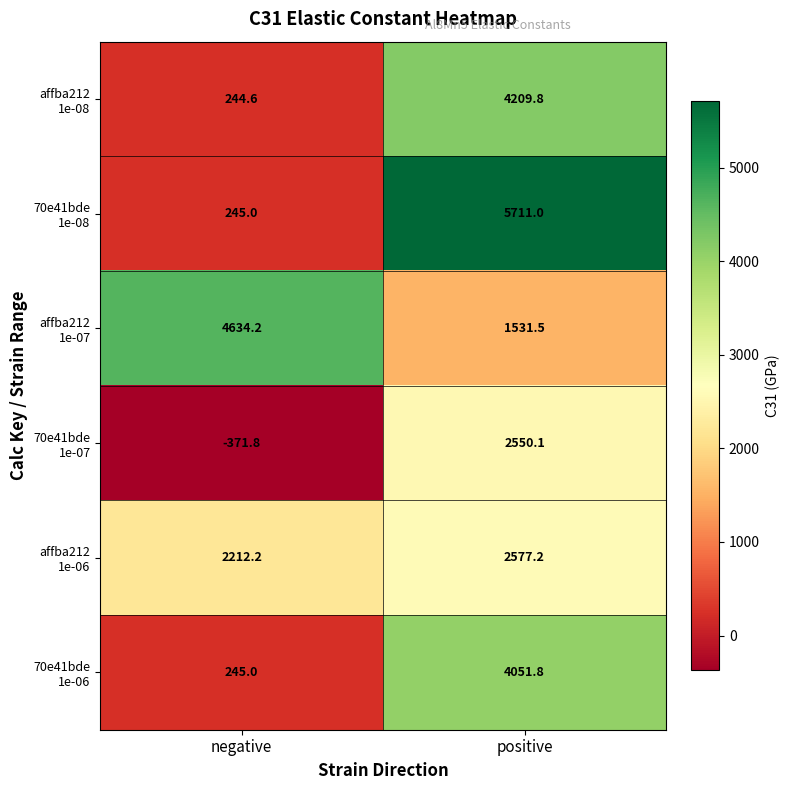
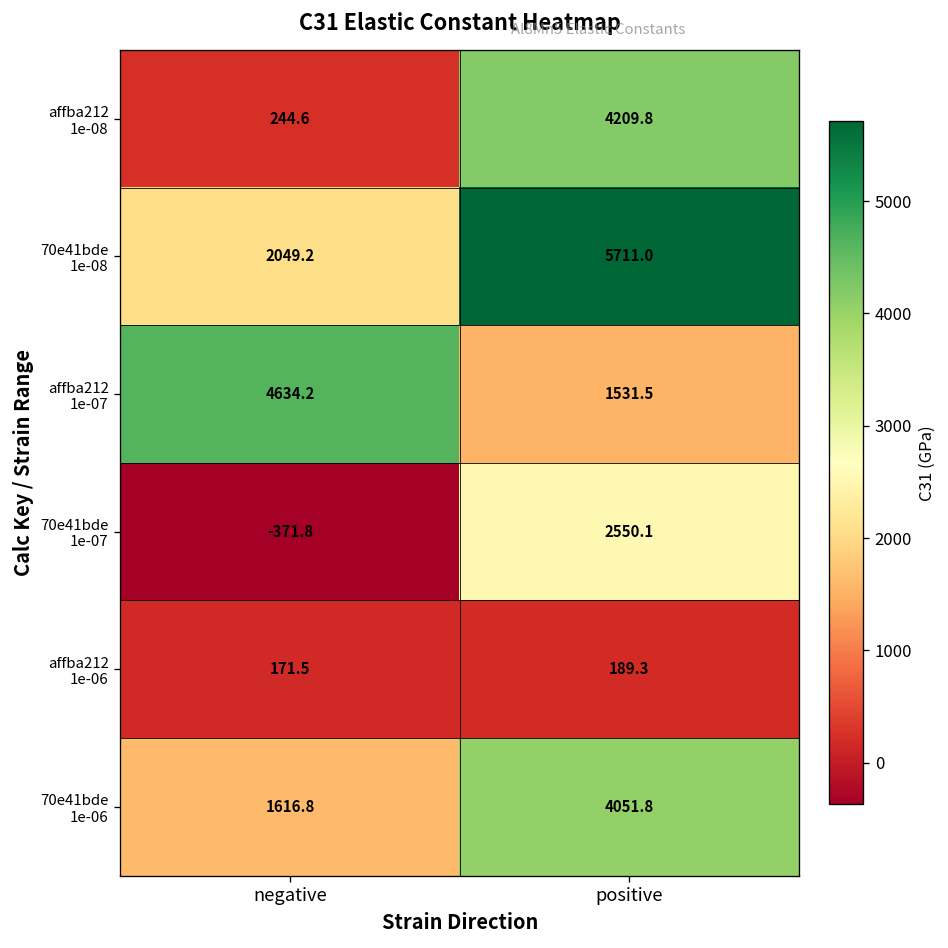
70e41bde 1e-08, negative: 245.0 -> 2049.2
affba212 1e-06, negative: 2212.2 -> 171.5
affba212 1e-06, positive: 2577.2 -> 189.3
70e41bde 1e-06, negative: 245.0 -> 1616.8
